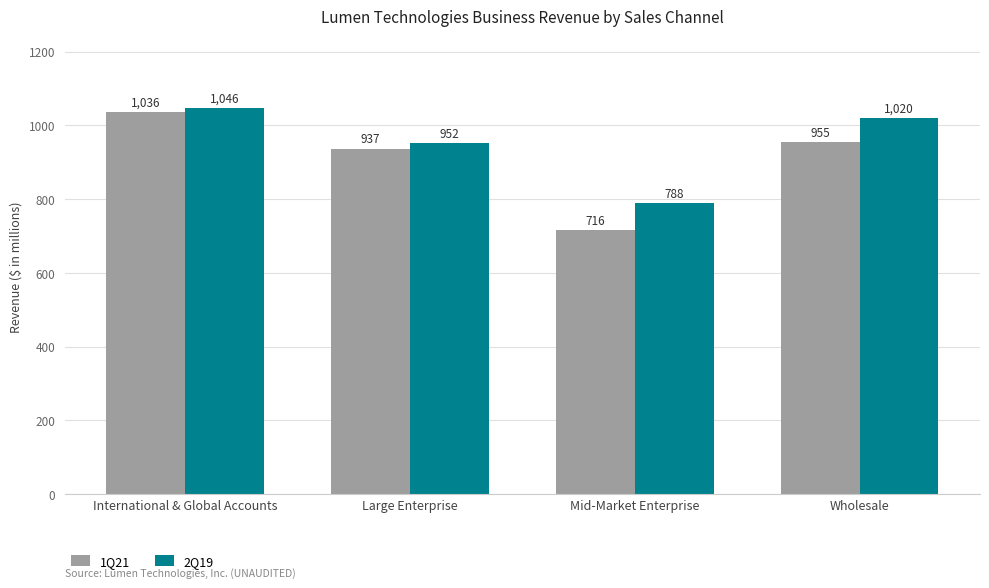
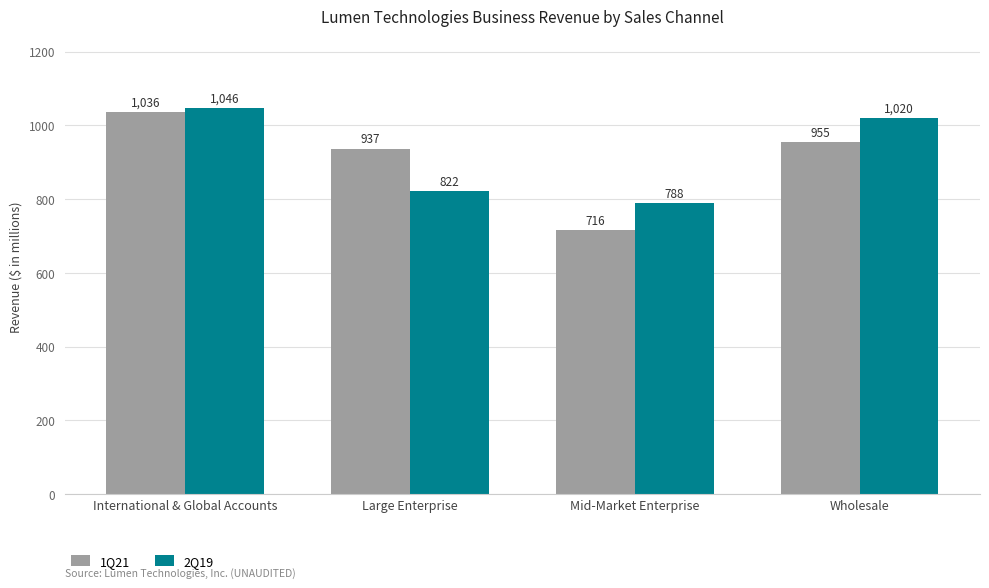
2Q19, Large Enterprise: 952 -> 822
